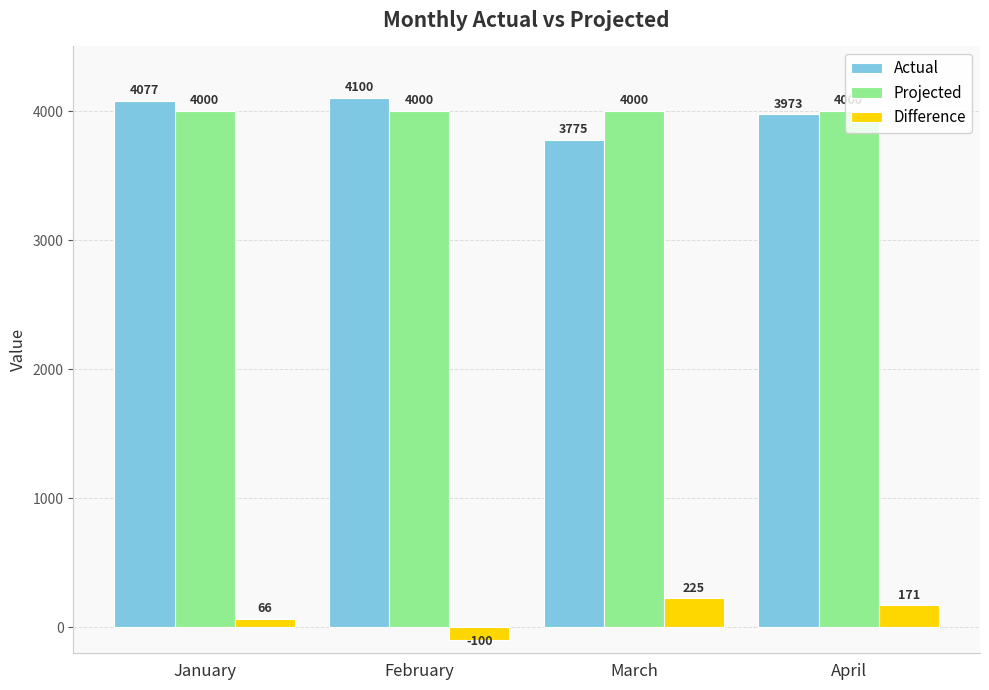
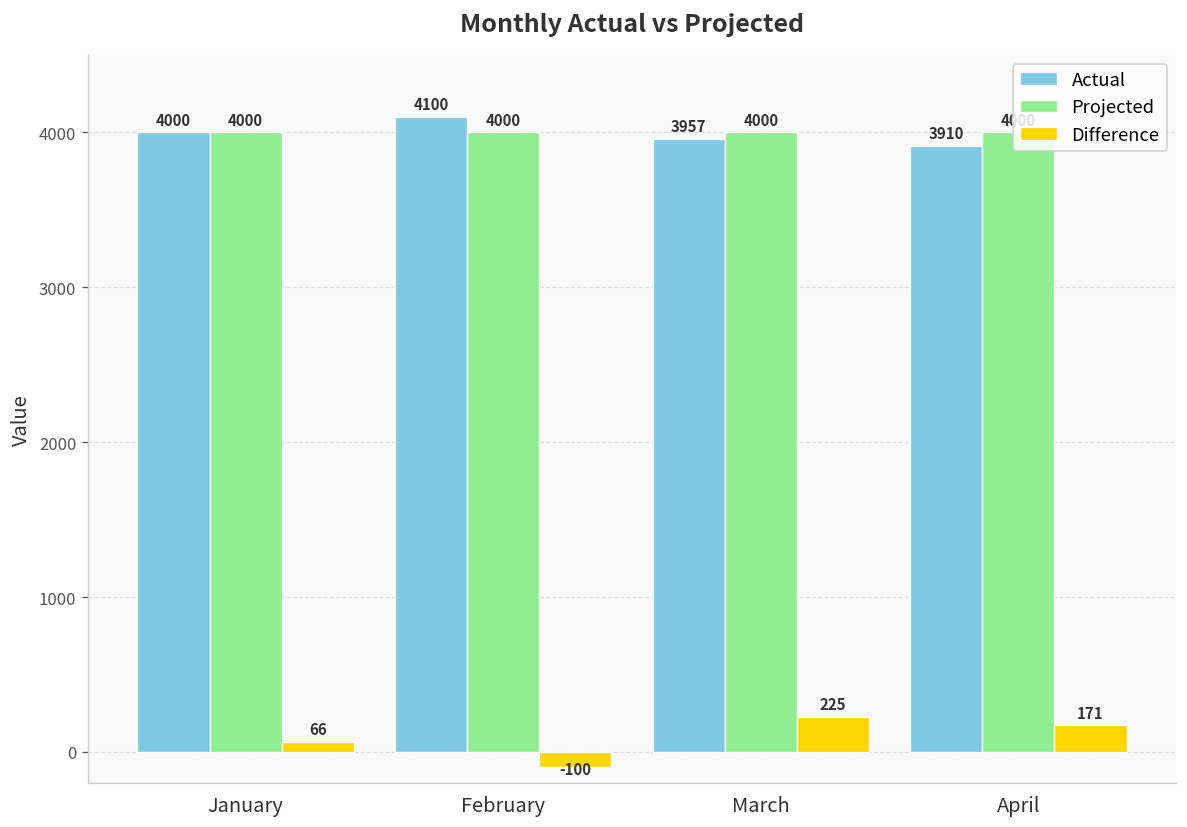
Actual, January: 4077 -> 4000
Actual, March: 3775 -> 3957
Actual, April: 3973 -> 3910
